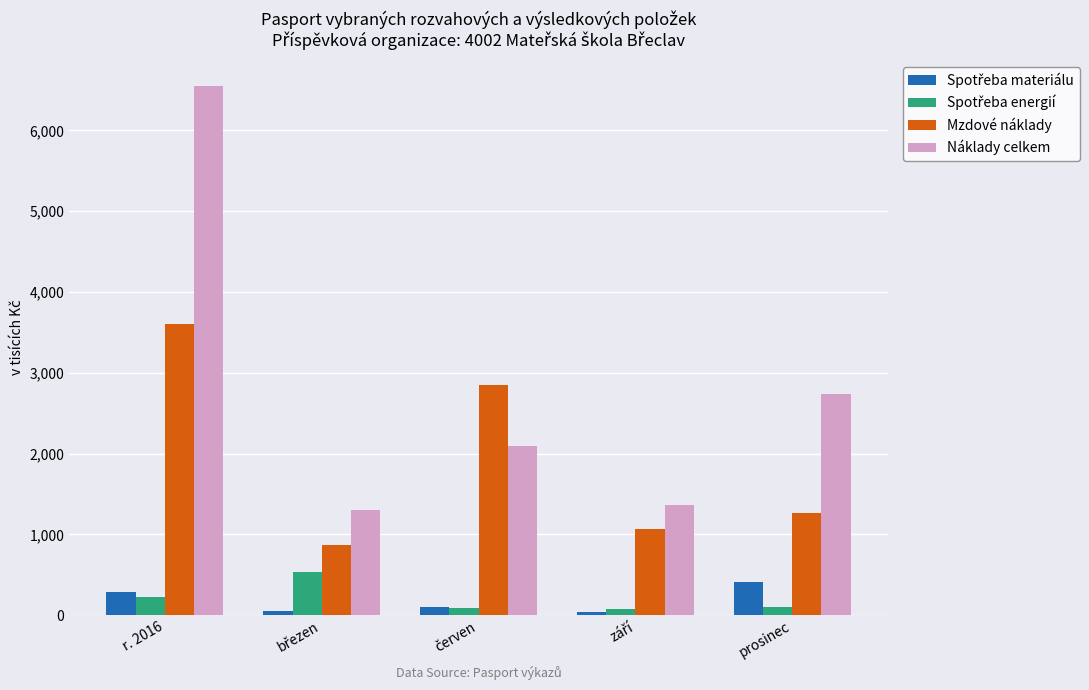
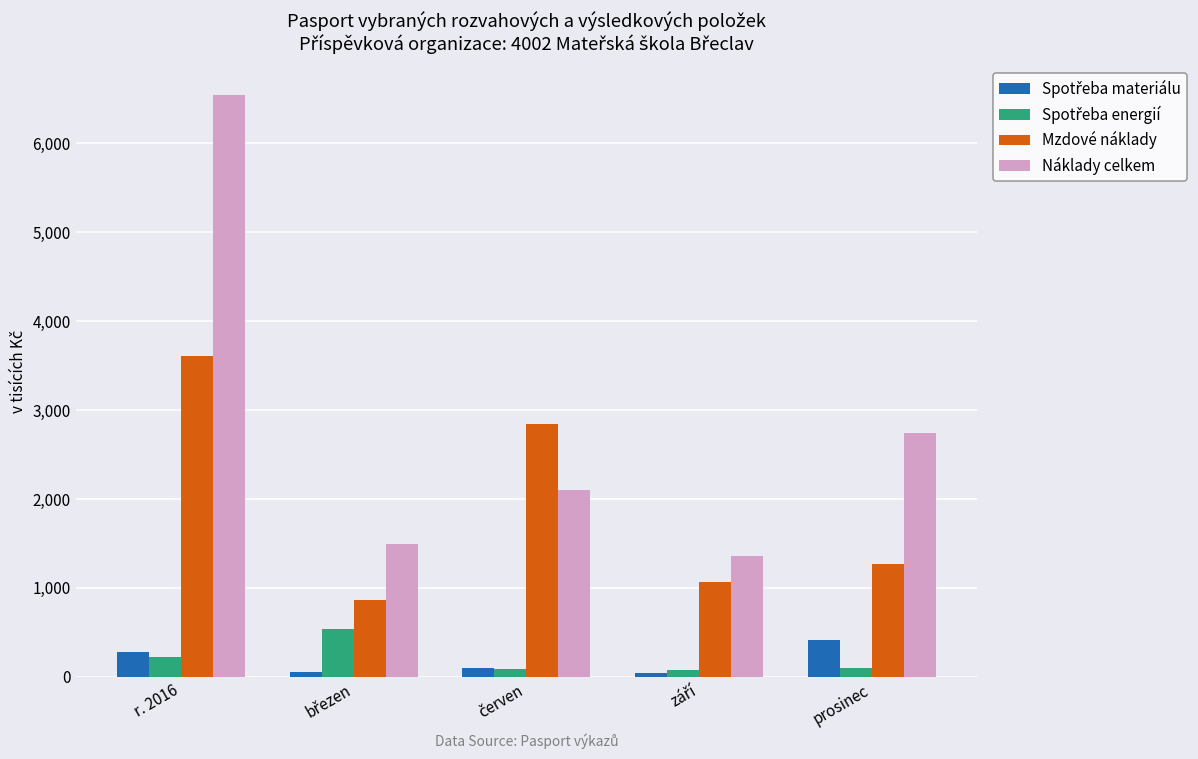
Náklady celkem, březen: 1,300 -> 1,500
